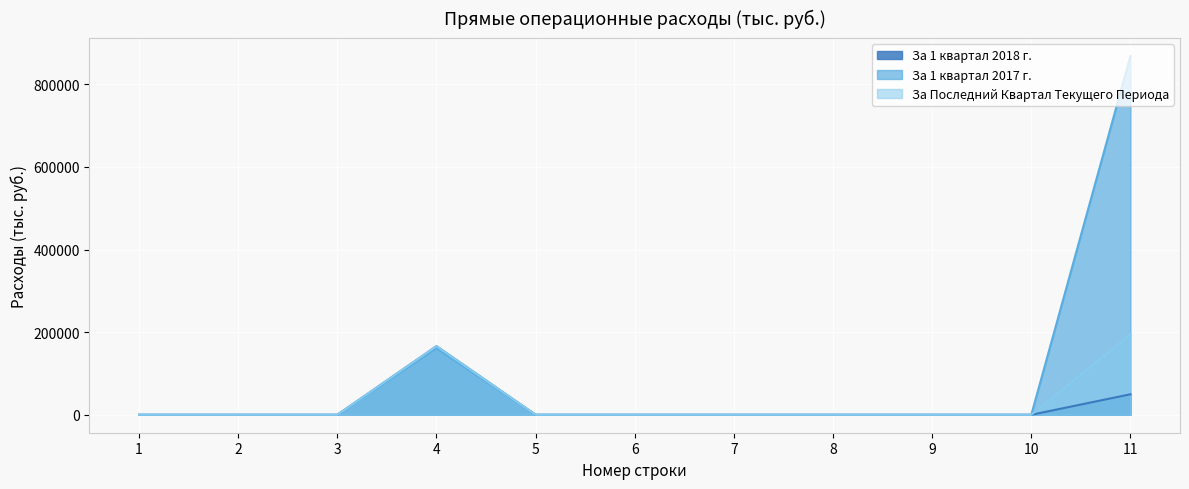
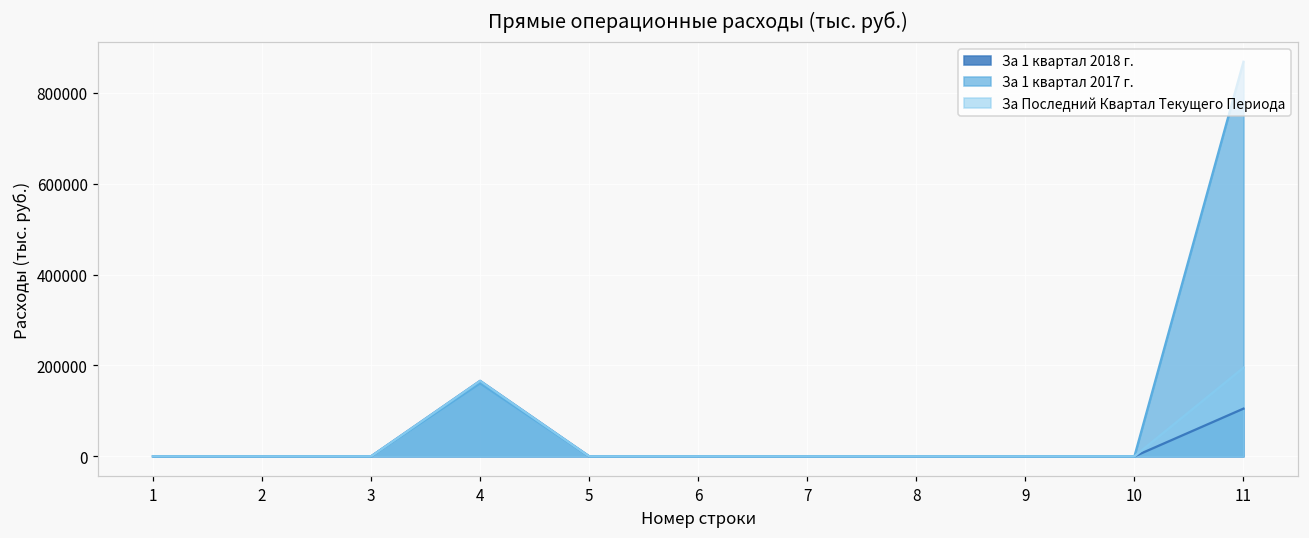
За 1 квартал 2018 г., 11: 50000 -> 110000
